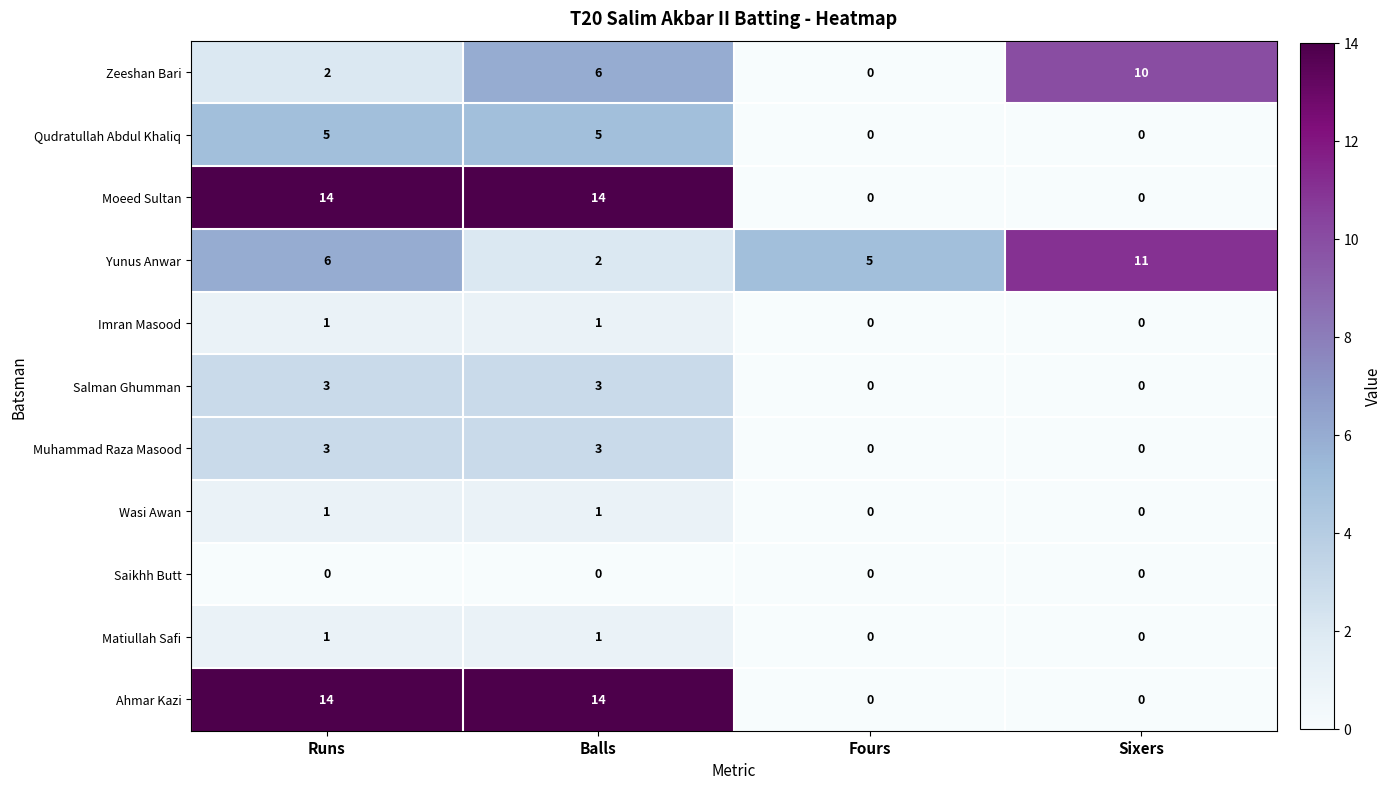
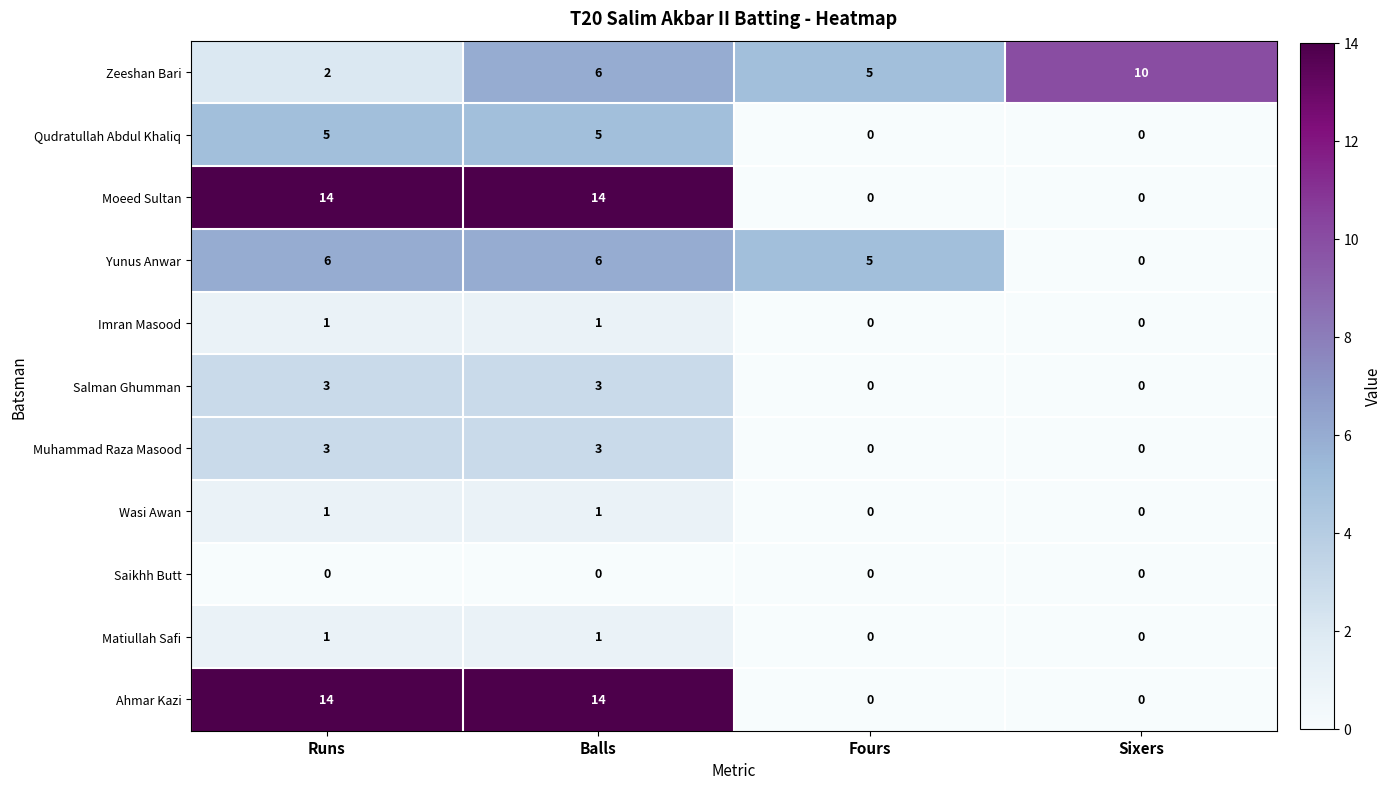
Zeeshan Bari, Fours: 0 -> 5
Yunus Anwar, Balls: 2 -> 6
Yunus Anwar, Sixers: 11 -> 0
